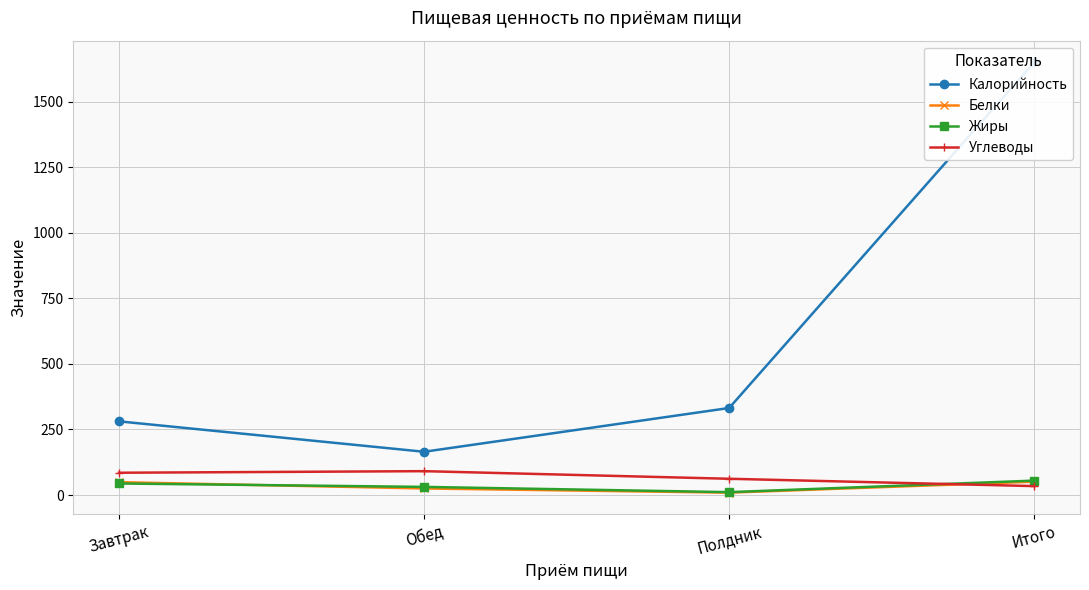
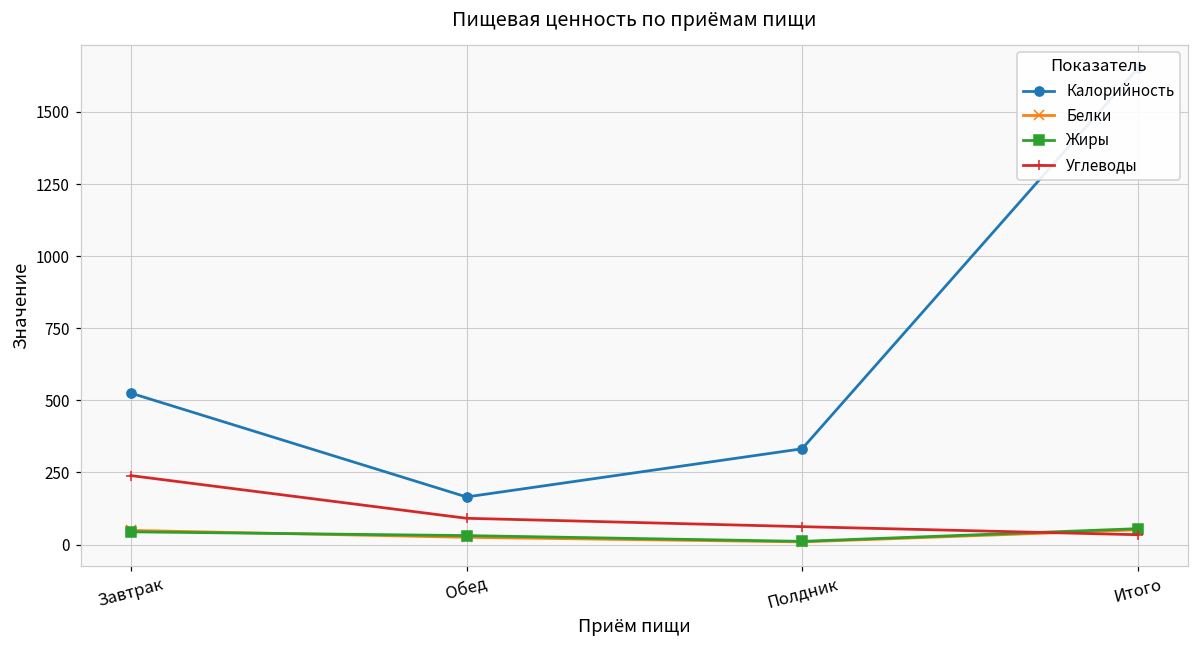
Калорийность, Завтрак: 280 -> 530
Углеводы, Завтрак: 90 -> 240
